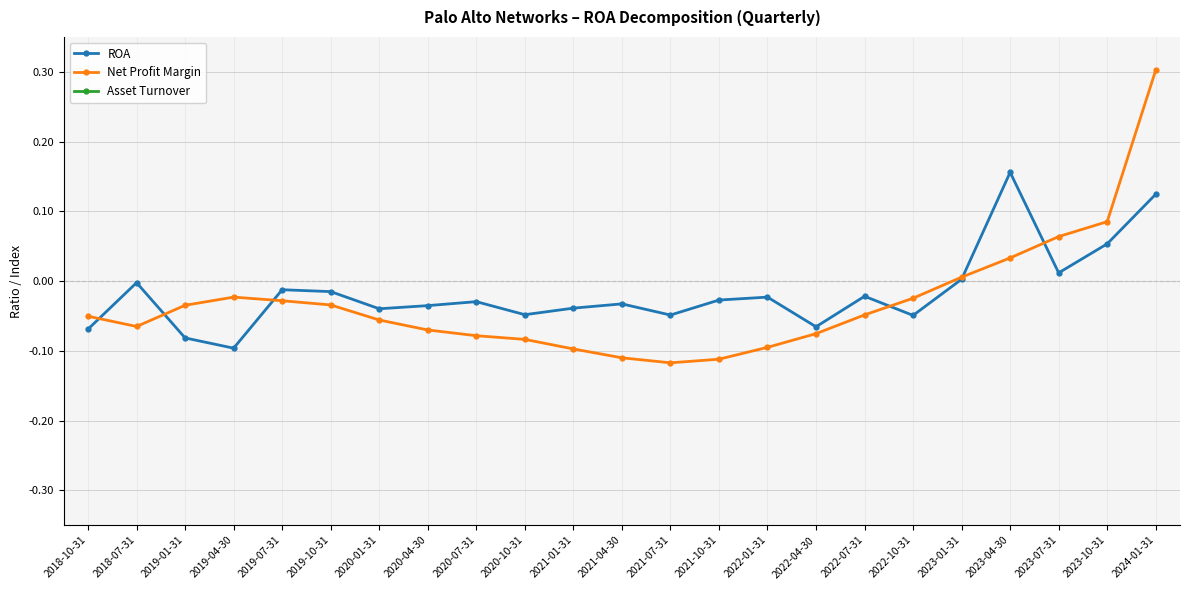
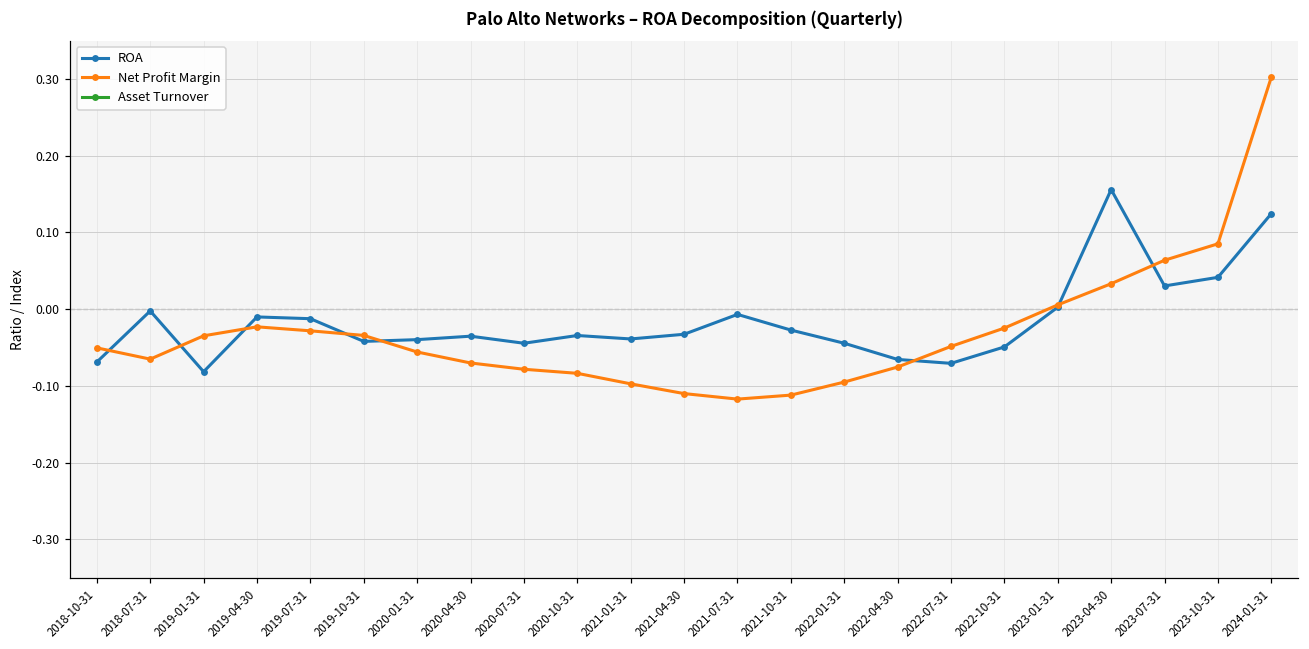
ROA, 2019-04-30: -0.10 -> -0.01
ROA, 2019-10-31: -0.02 -> -0.04
ROA, 2020-07-31: -0.03 -> -0.04
ROA, 2020-10-31: -0.05 -> -0.03
ROA, 2021-07-31: -0.05 -> -0.01
ROA, 2022-01-31: -0.02 -> -0.04
ROA, 2022-07-31: -0.02 -> -0.07
ROA, 2023-07-31: 0.01 -> 0.03
ROA, 2023-10-31: 0.05 -> 0.04
